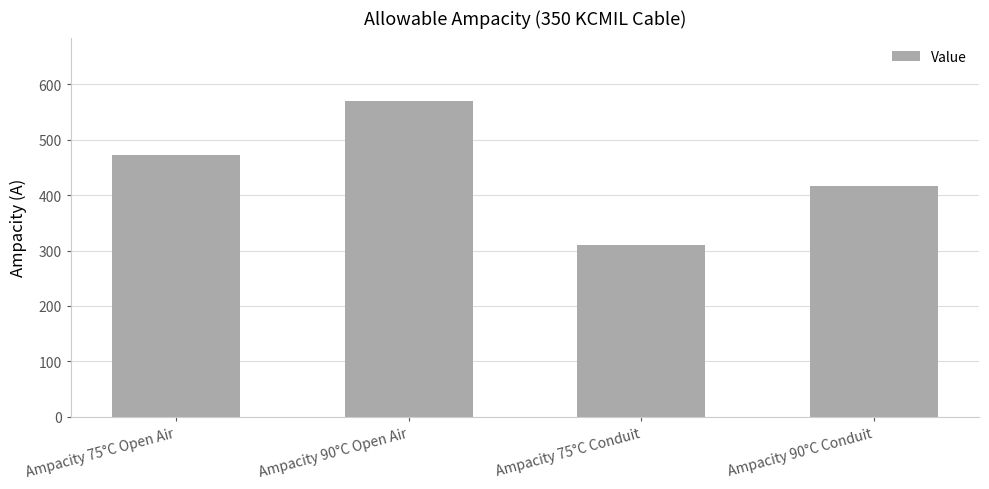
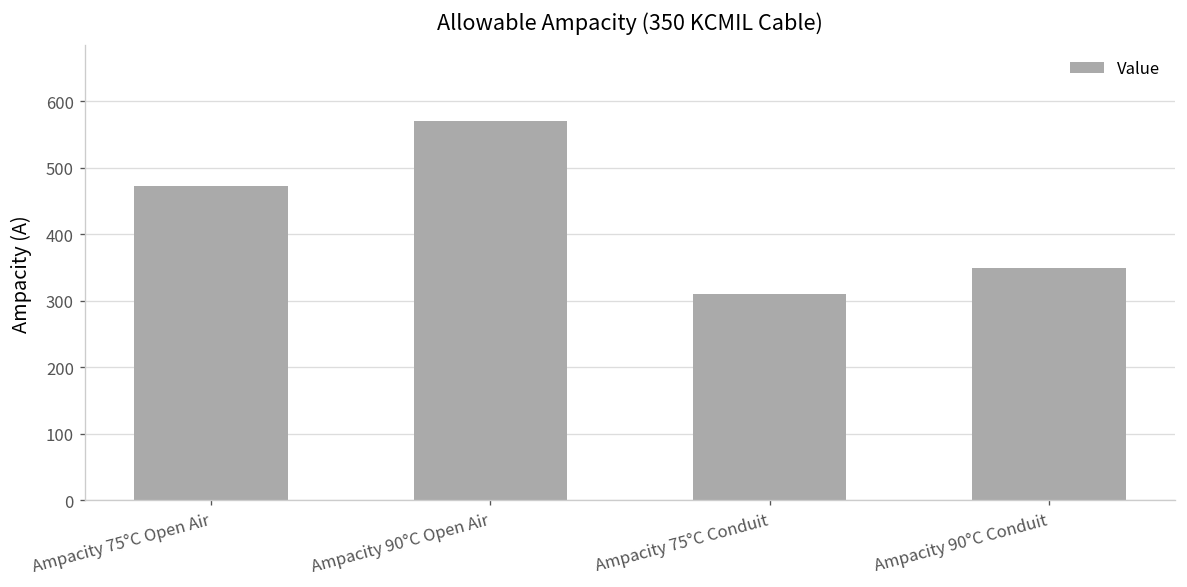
Ampacity 90°C Conduit: 420 -> 350
